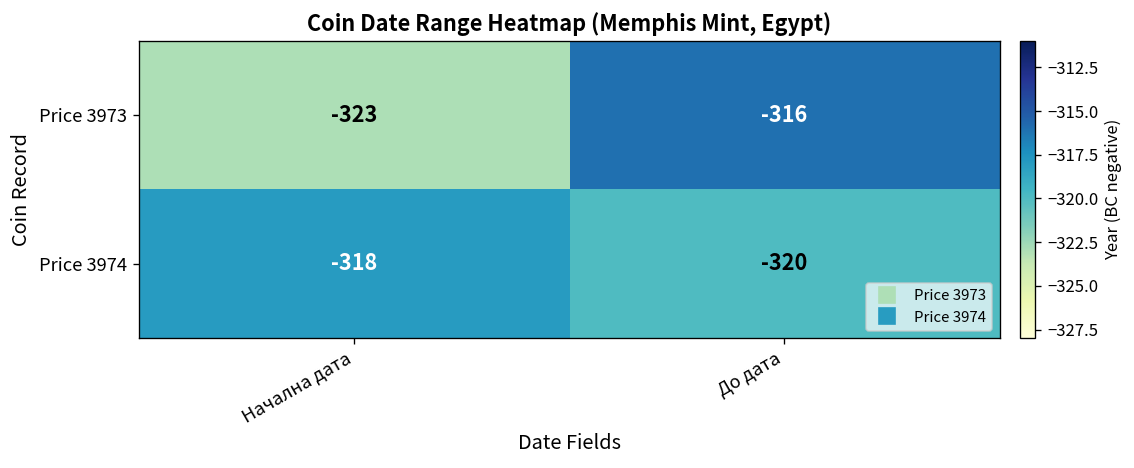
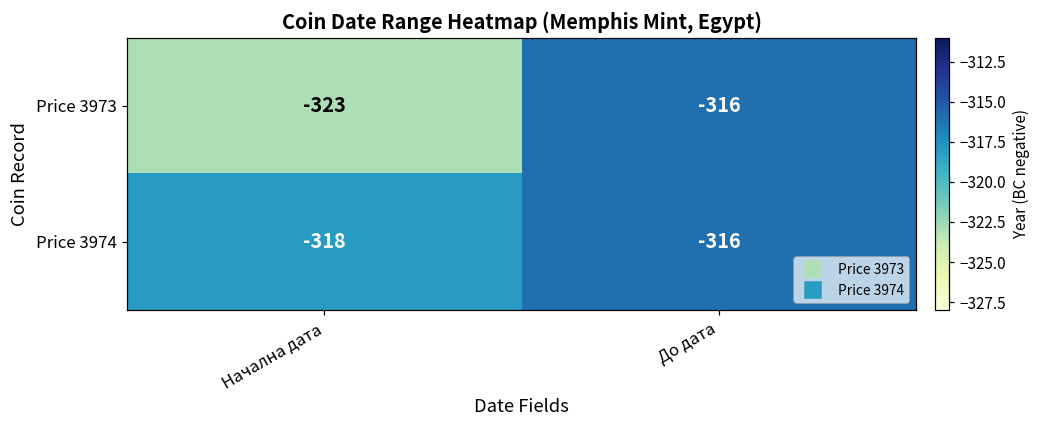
Price 3974, До дата: -320 -> -316
